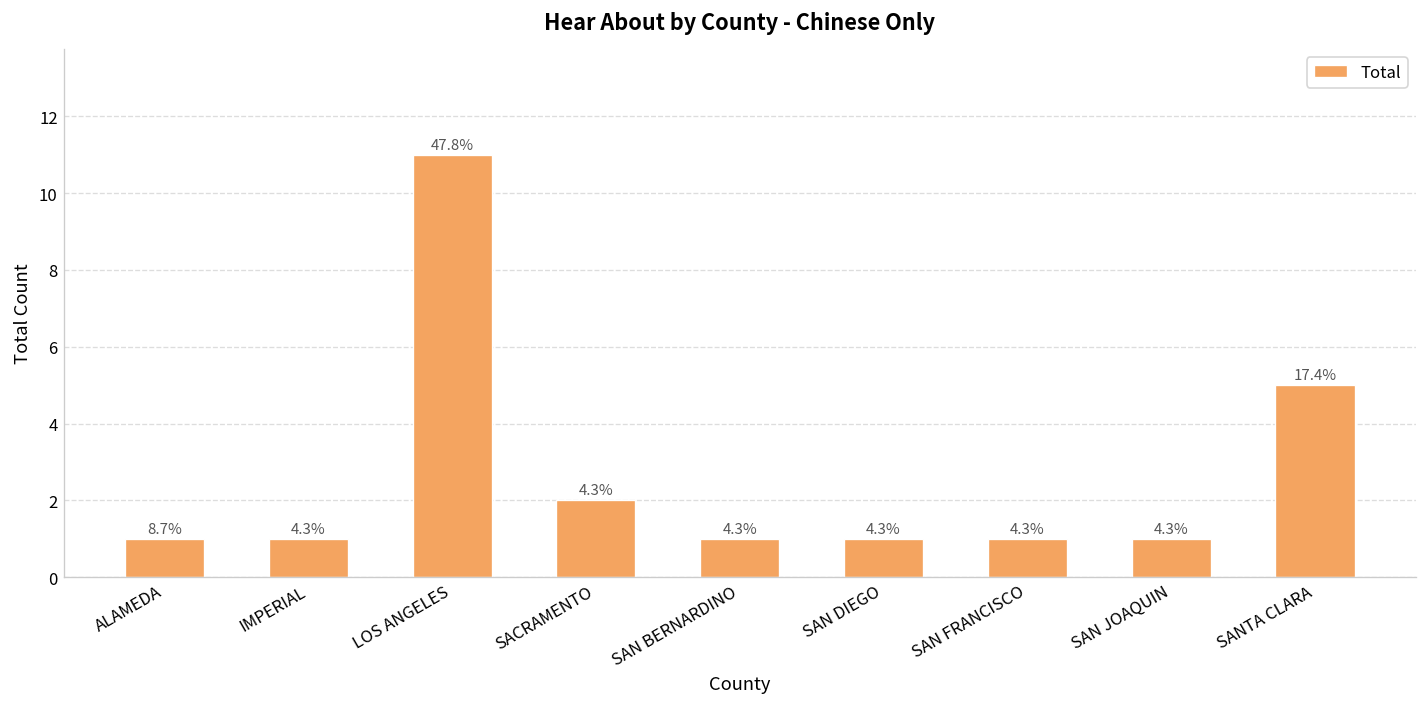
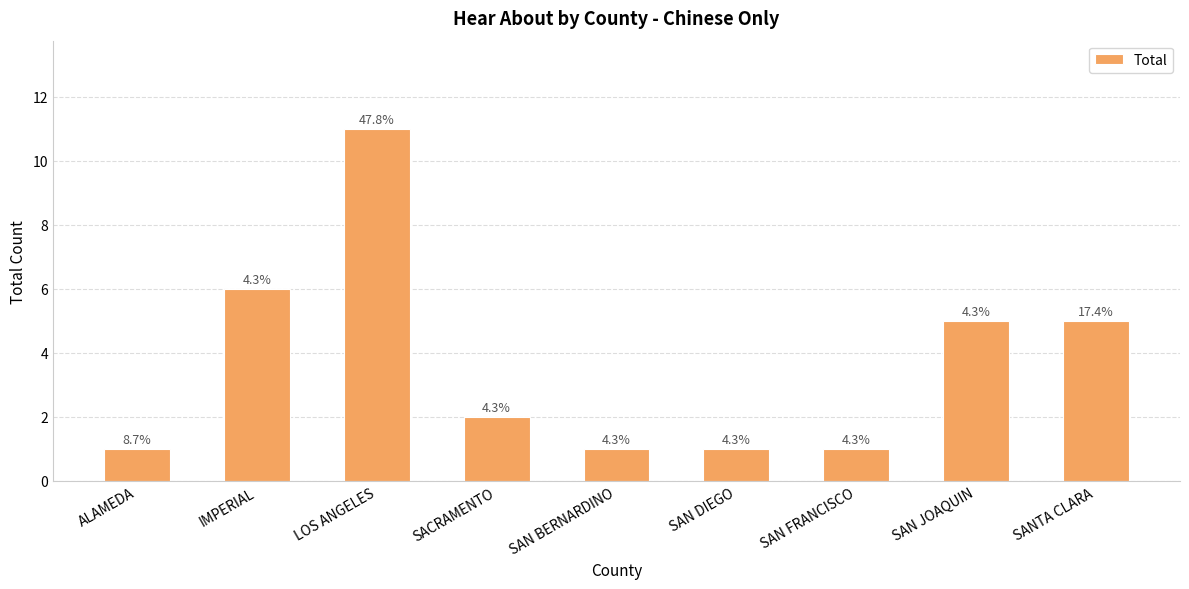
IMPERIAL: 1 -> 6
SAN JOAQUIN: 1 -> 5
